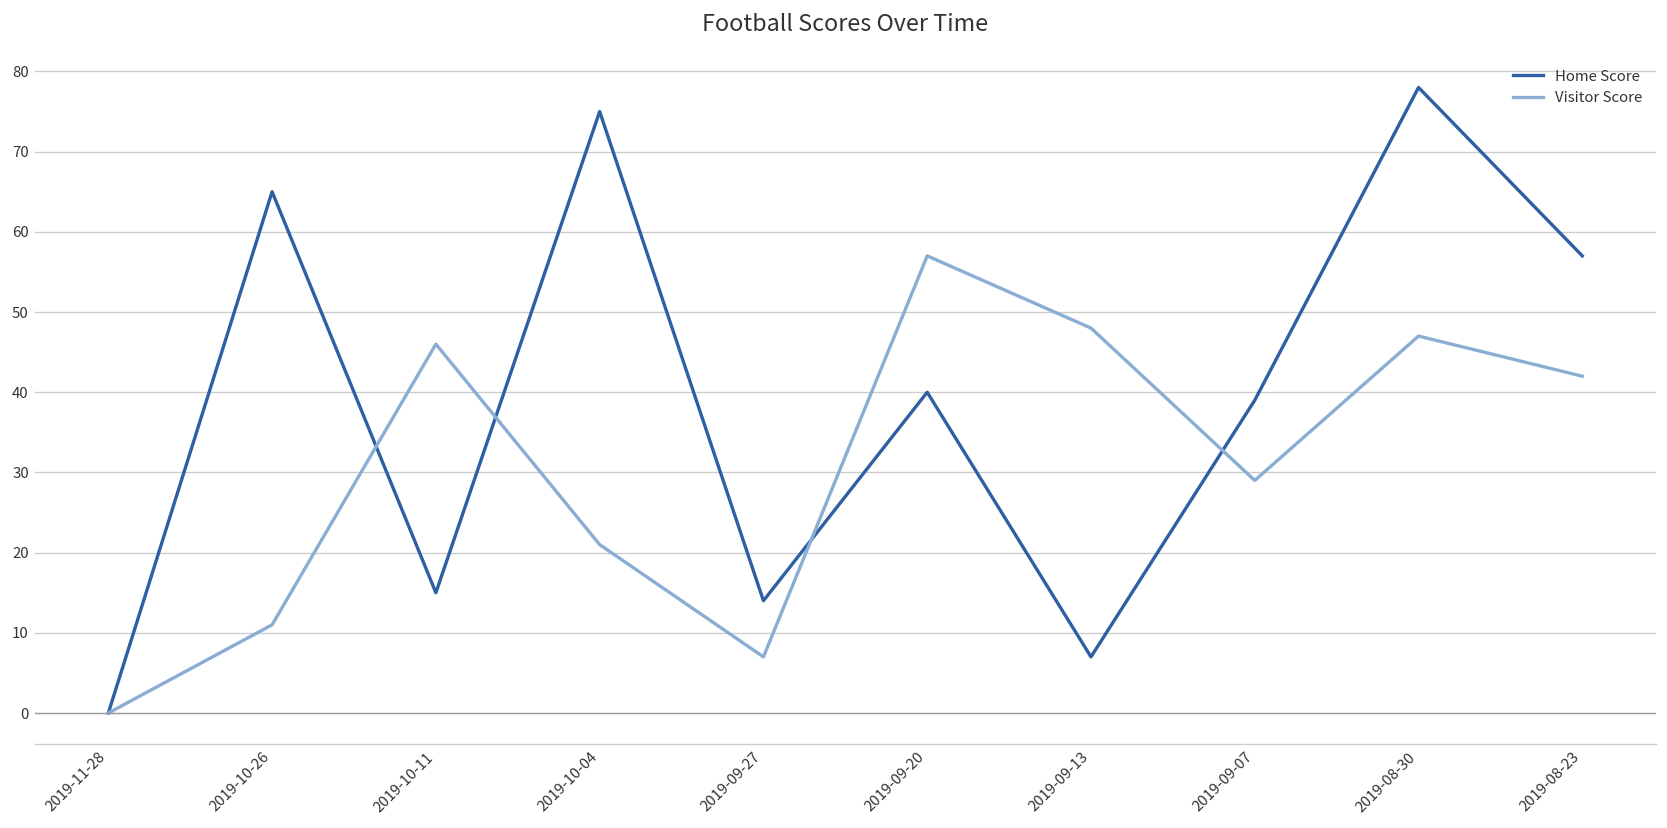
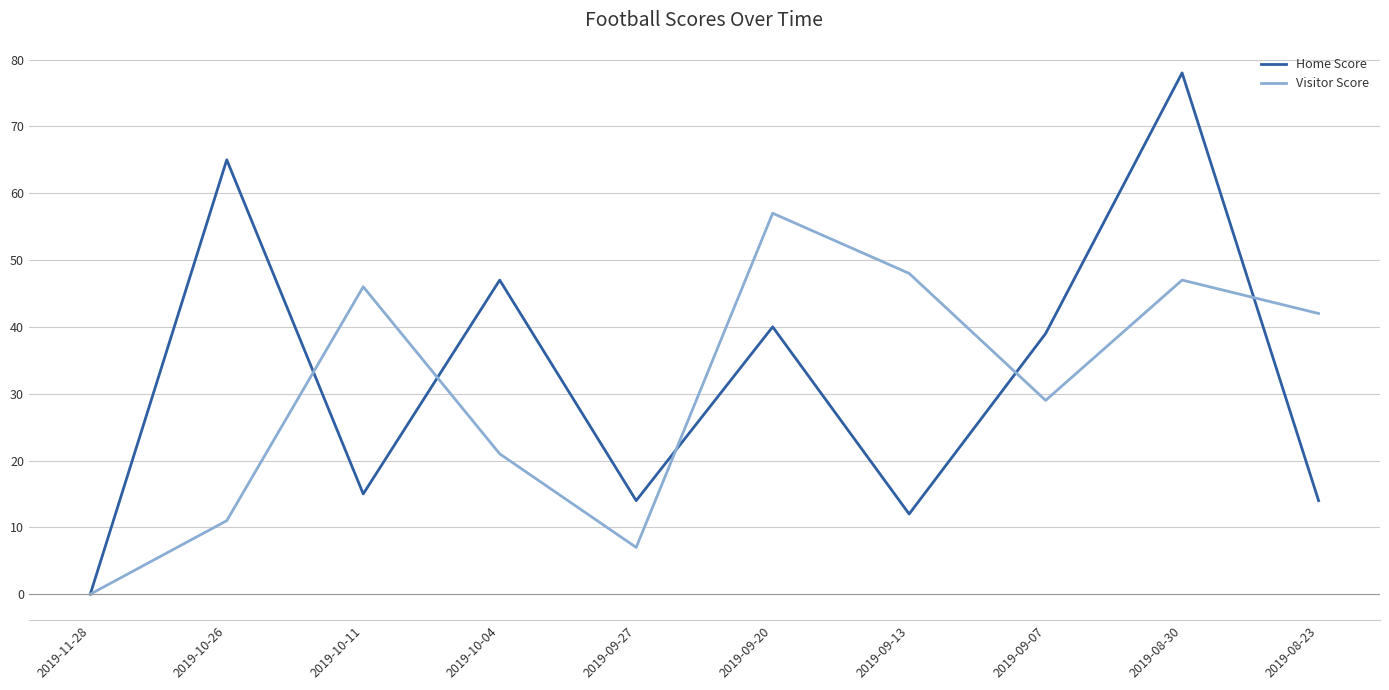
Home Score, 2019-10-04: 75 -> 47
Home Score, 2019-09-13: 7 -> 12
Home Score, 2019-08-23: 57 -> 14
